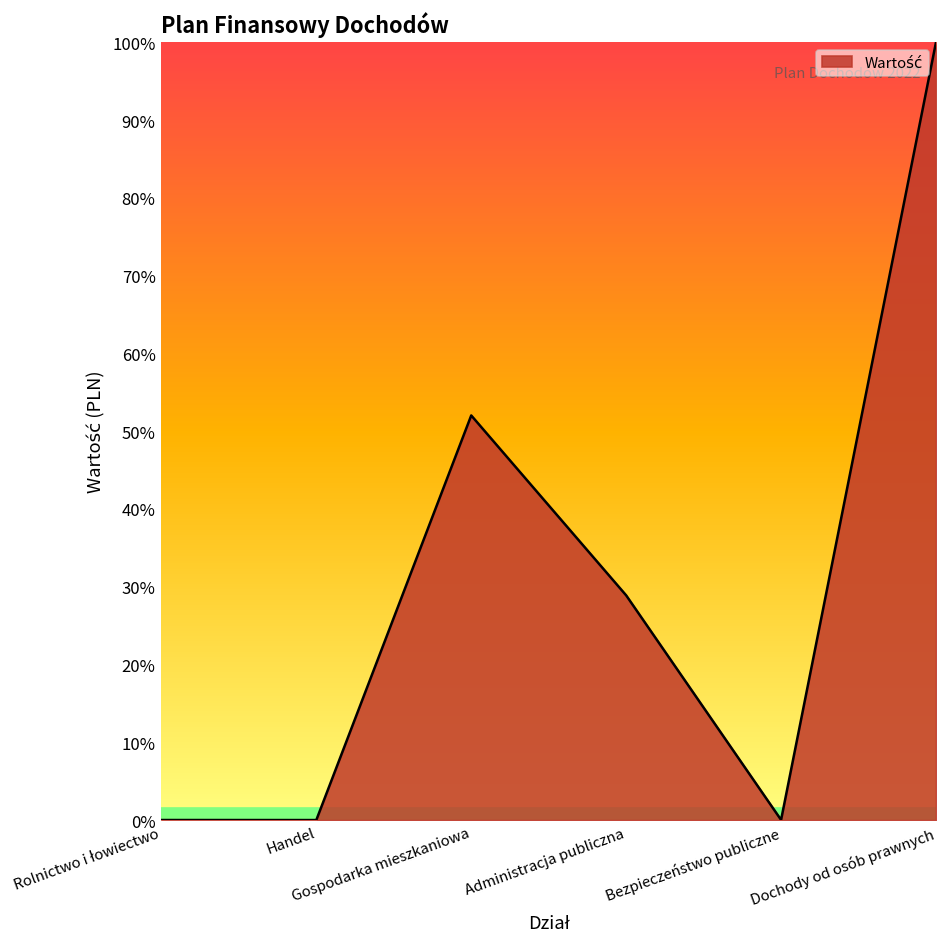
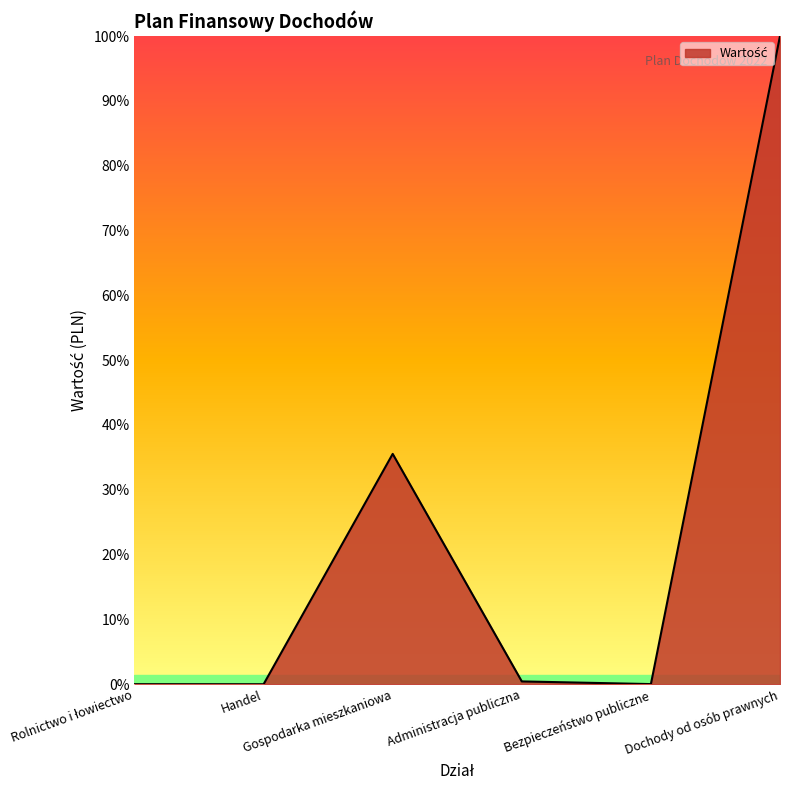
Gospodarka mieszkaniowa: 52% -> 36%
Administracja publiczna: 29% -> 0%
